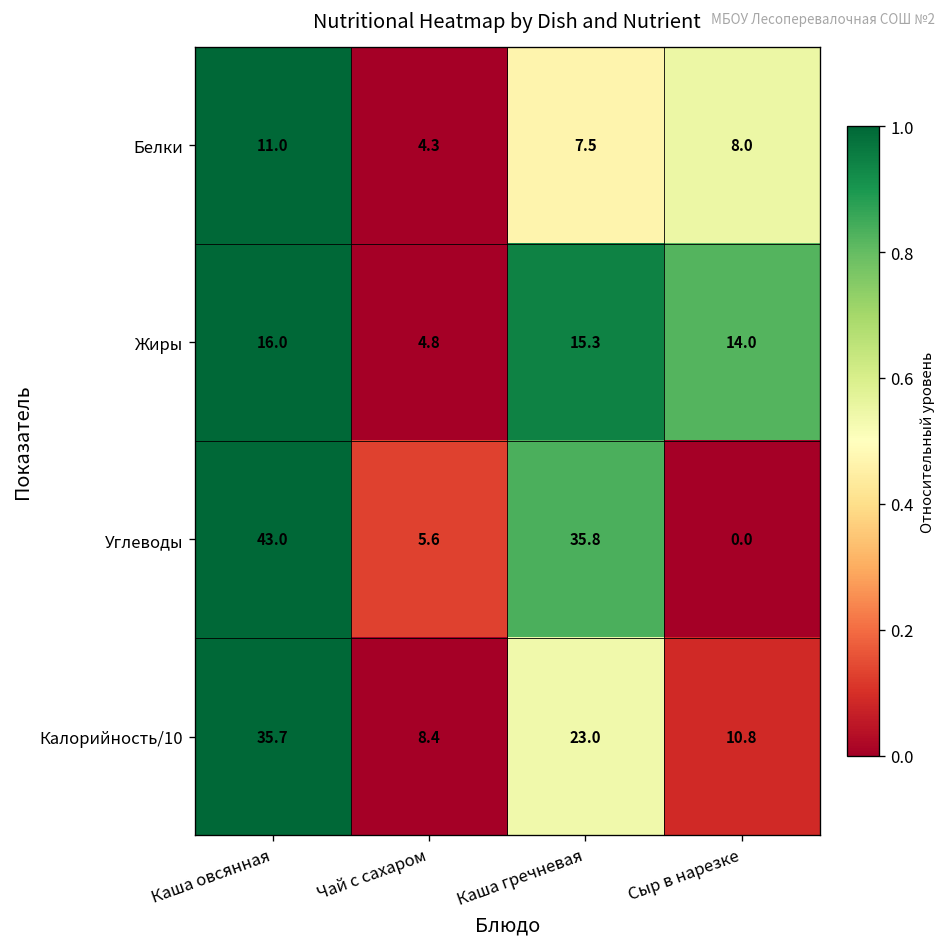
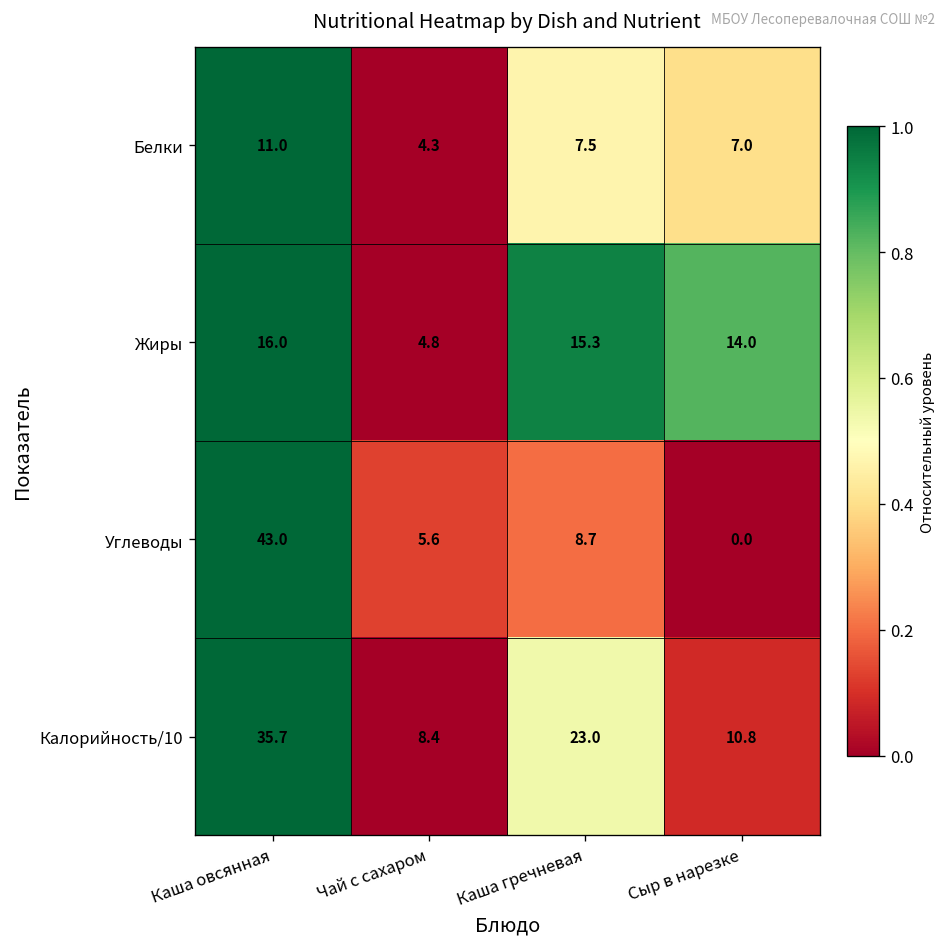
Белки, Сыр в нарезке: 8.0 -> 7.0
Углеводы, Каша гречневая: 35.8 -> 8.7
